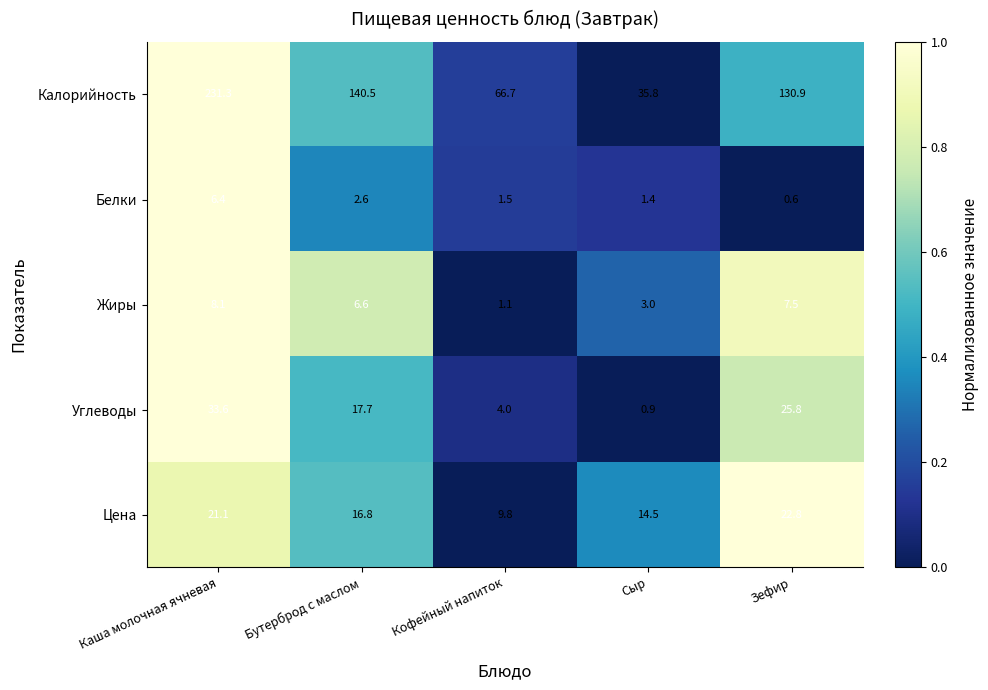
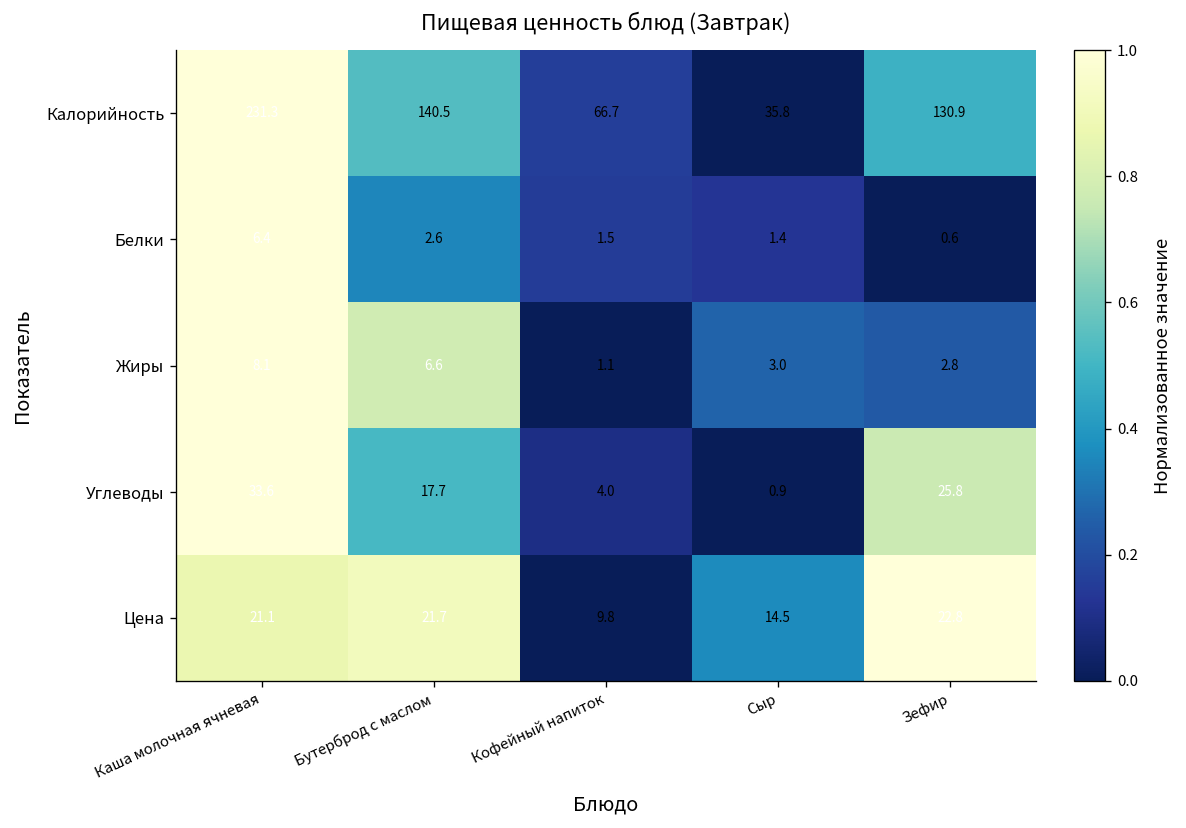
Жиры, Зефир: 7.5 -> 2.8
Цена, Бутерброд с маслом: 16.8 -> 21.7
